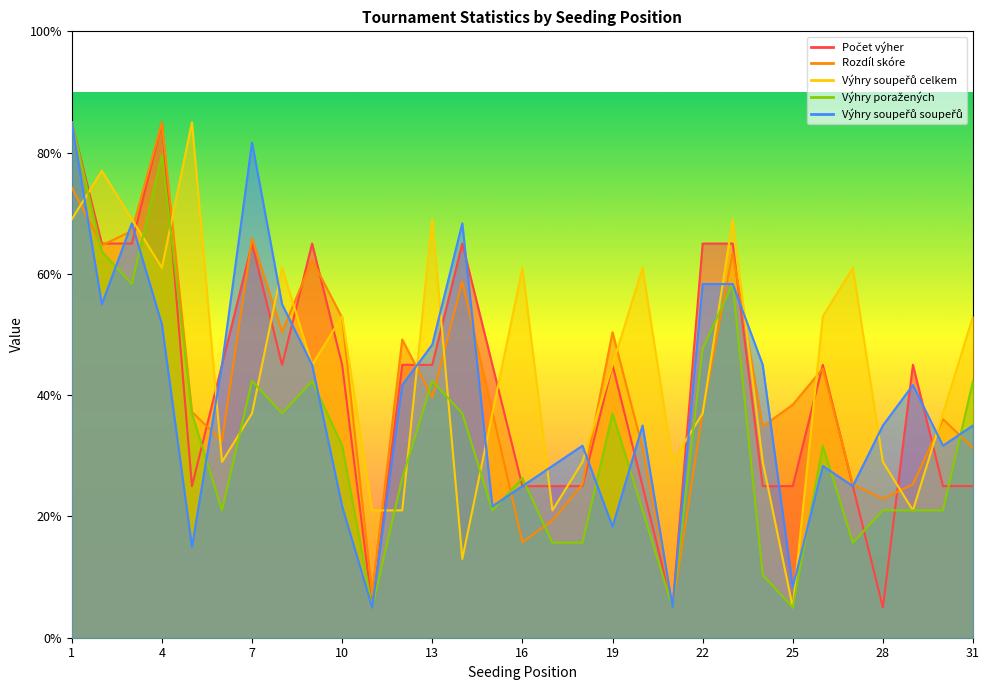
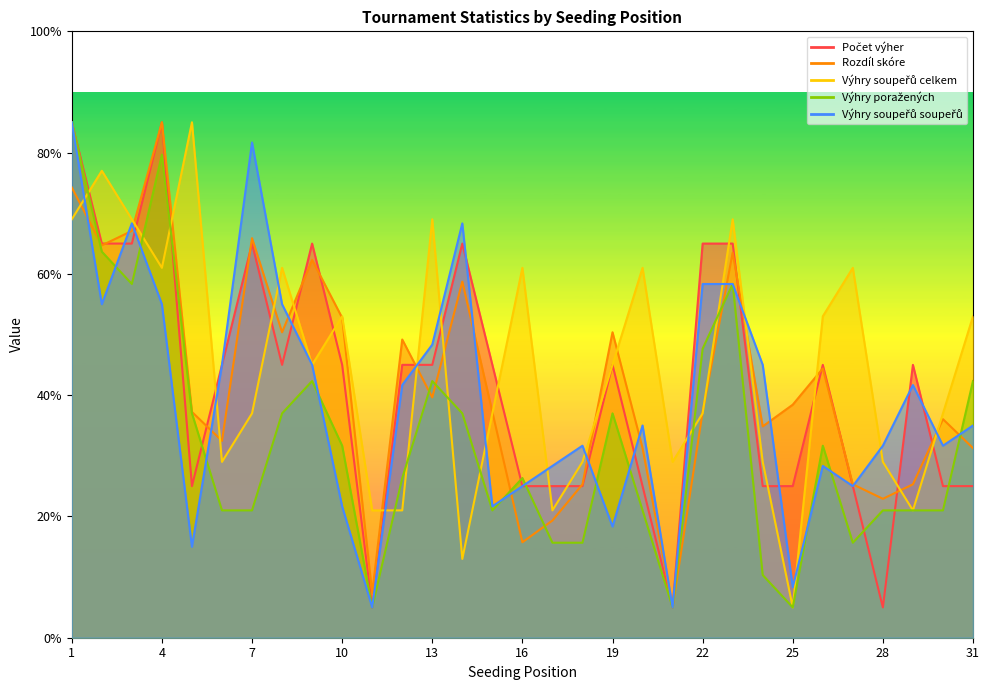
Výhry soupeřů soupeřů, 4: 52% -> 55%
Výhry poražených, 7: 42% -> 21%
Výhry soupeřů soupeřů, 28: 35% -> 32%
